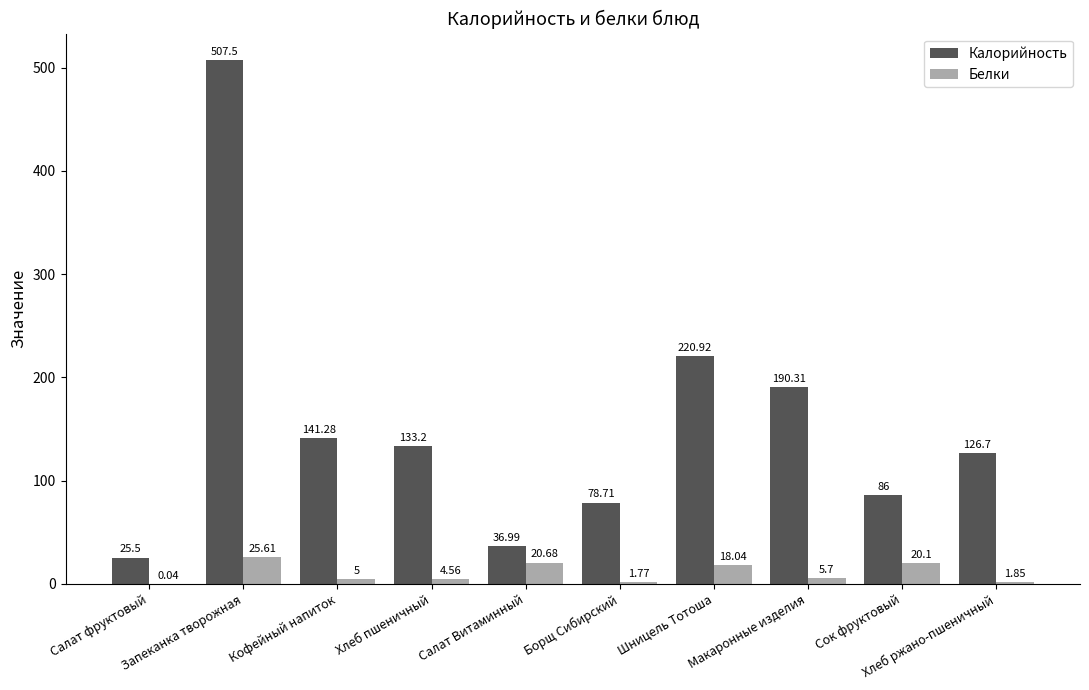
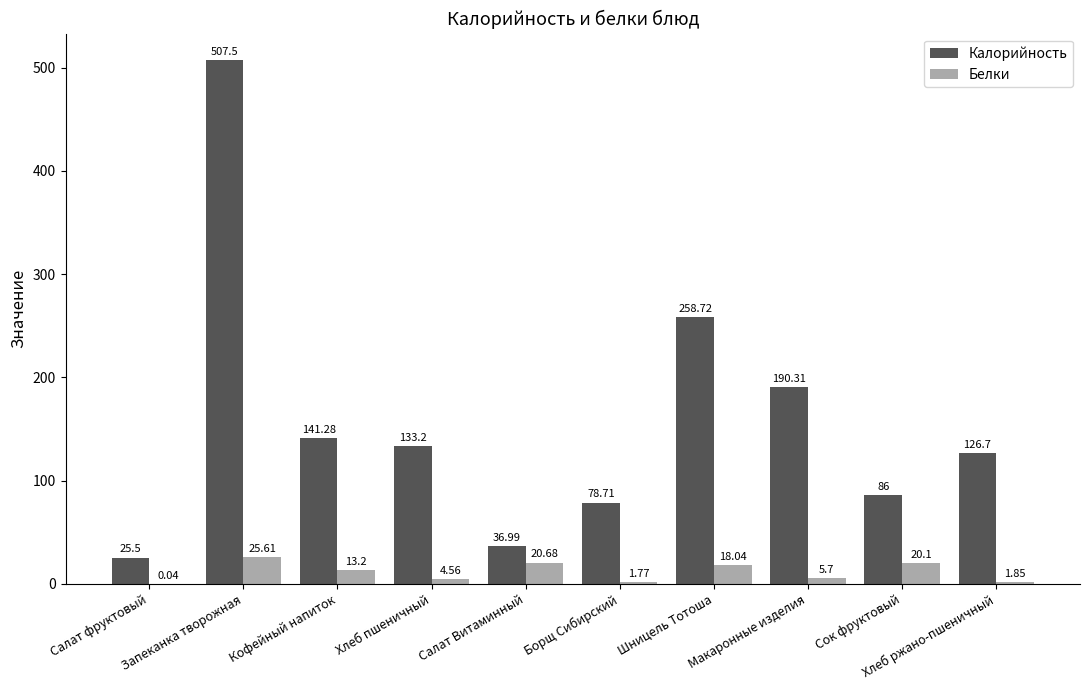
Белки, Кофейный напиток: 5 -> 13.2
Калорийность, Шницель Тотоша: 220.92 -> 258.72
